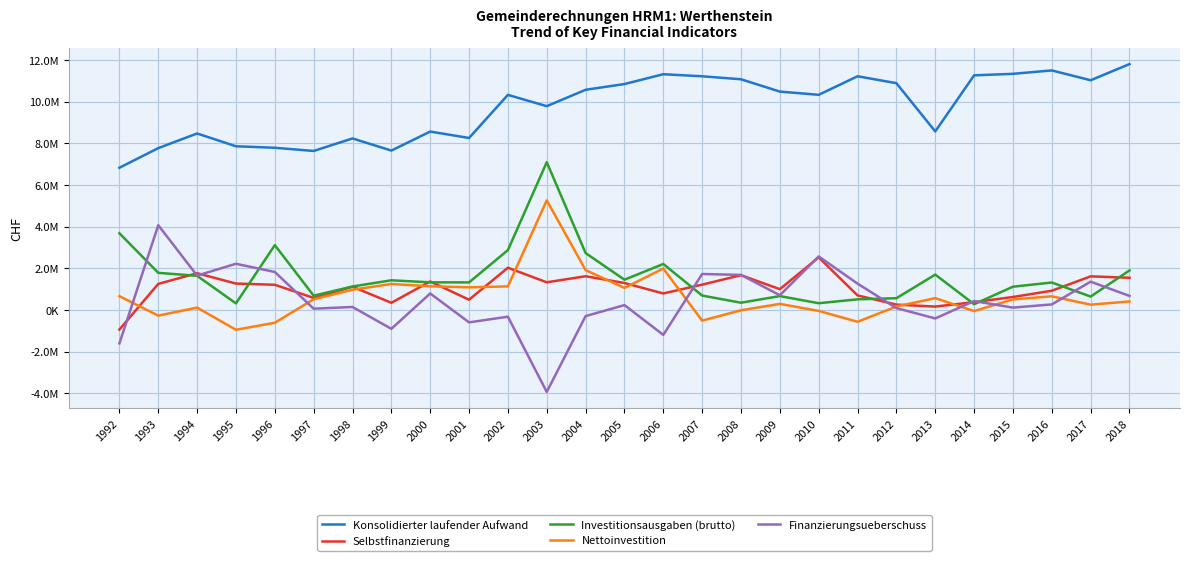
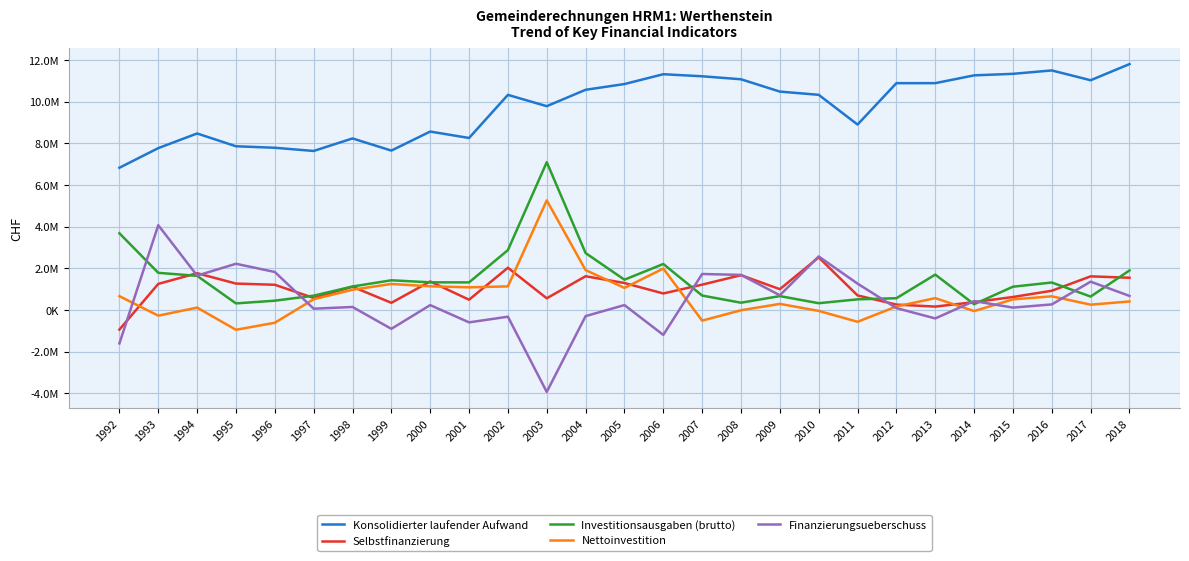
Investitionsausgaben (brutto), 1996: 3100000 -> 400000
Finanzierungsueberschuss, 2000: 800000 -> 200000
Selbstfinanzierung, 2003: 1300000 -> 600000
Konsolidierter laufender Aufwand, 2011: 11200000 -> 8900000
Konsolidierter laufender Aufwand, 2013: 8600000 -> 10900000
